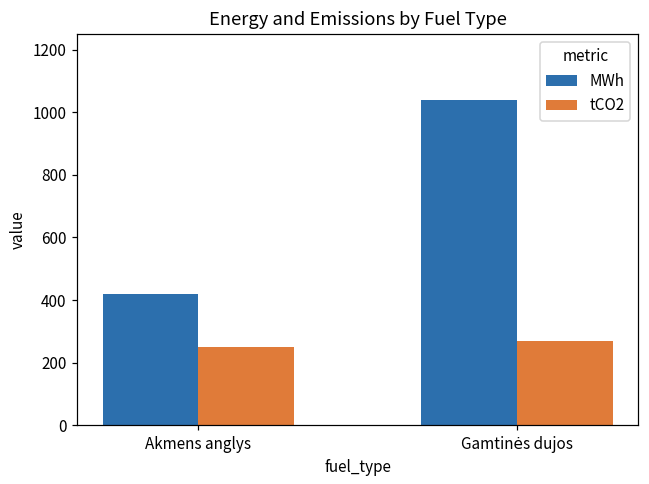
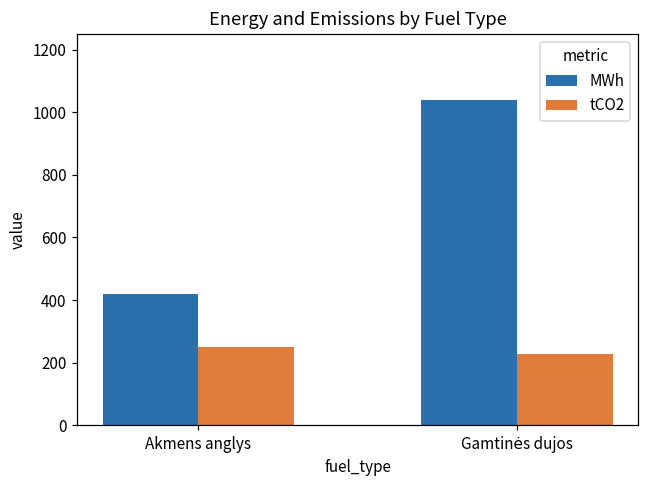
tCO2, Gamtinės dujos: 270 -> 230
